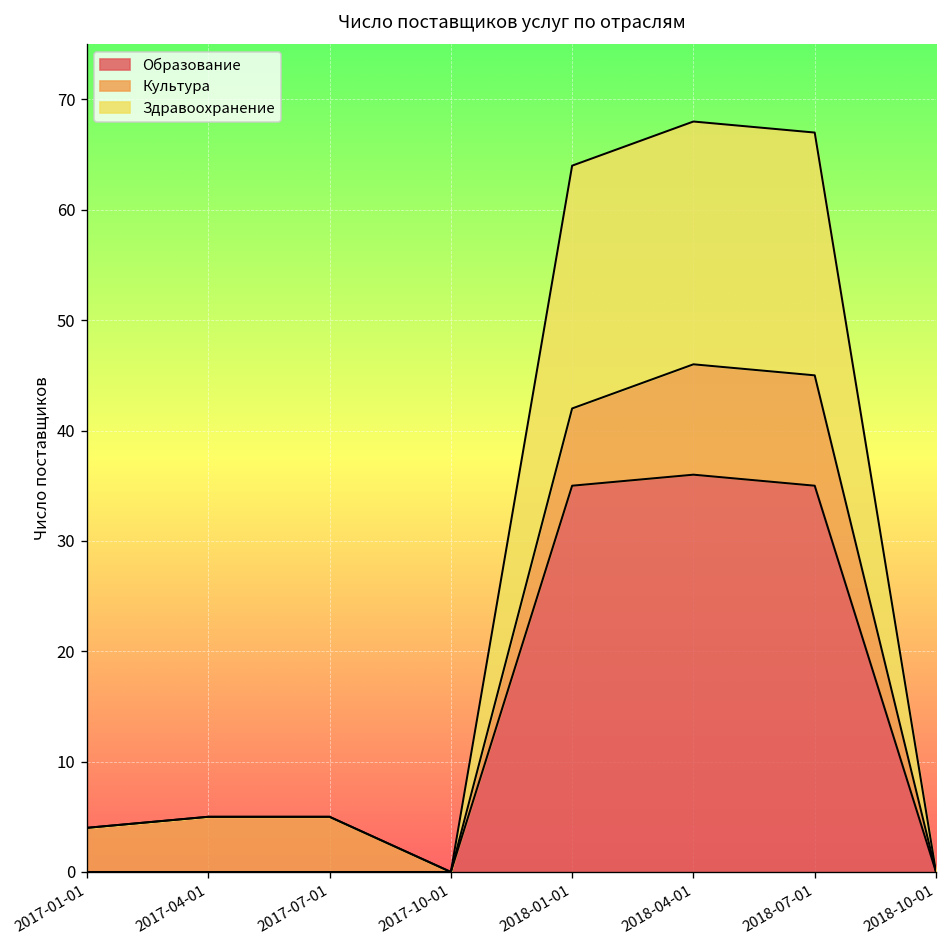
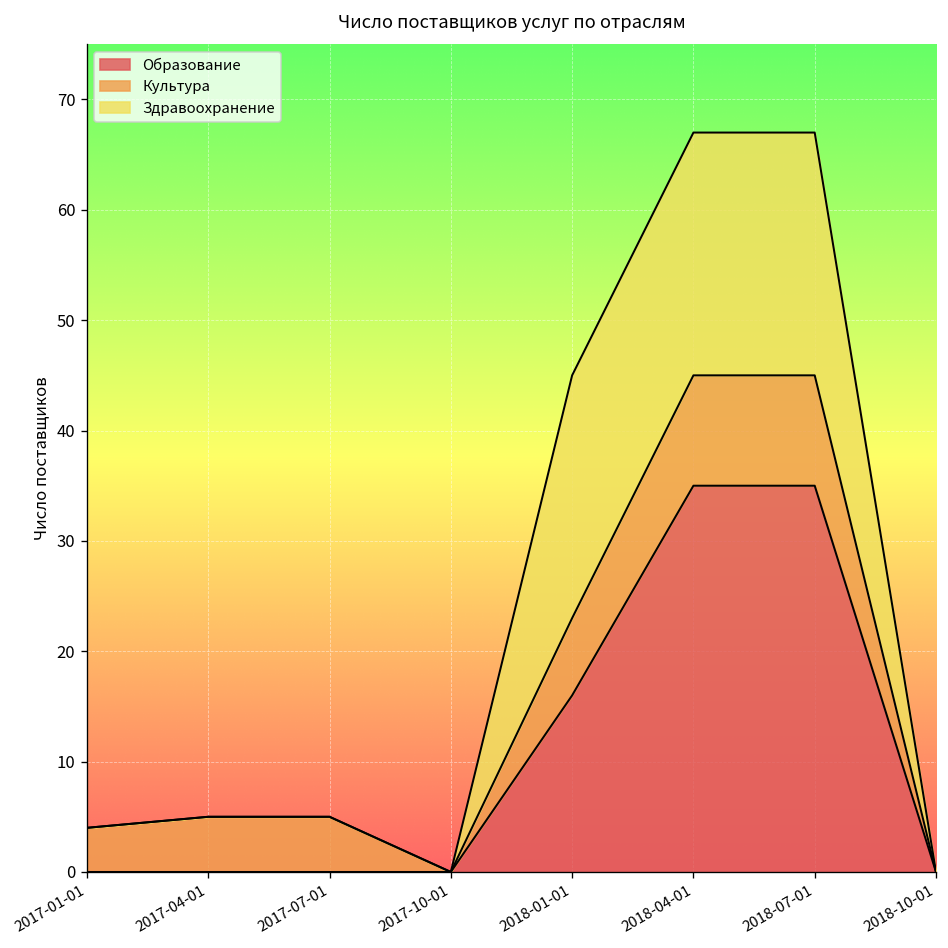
Образование, 2018-01-01: 35 -> 16
Образование, 2018-04-01: 36 -> 35
